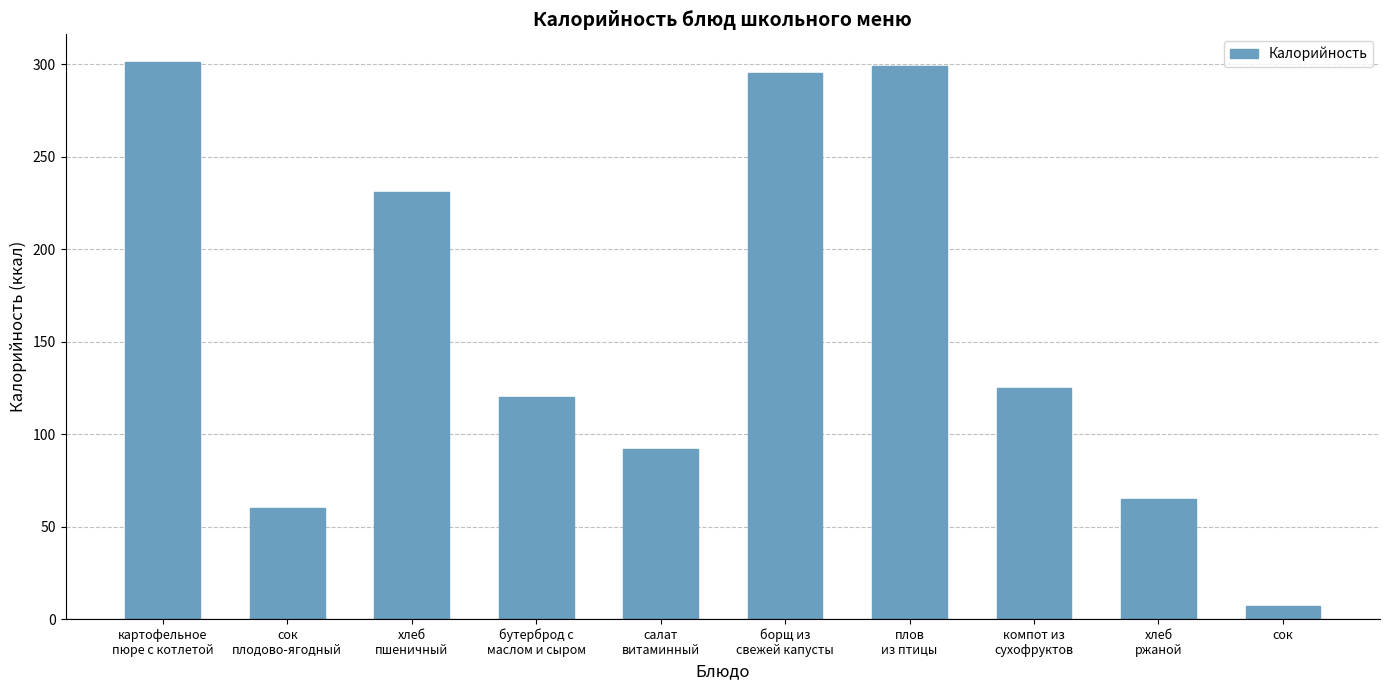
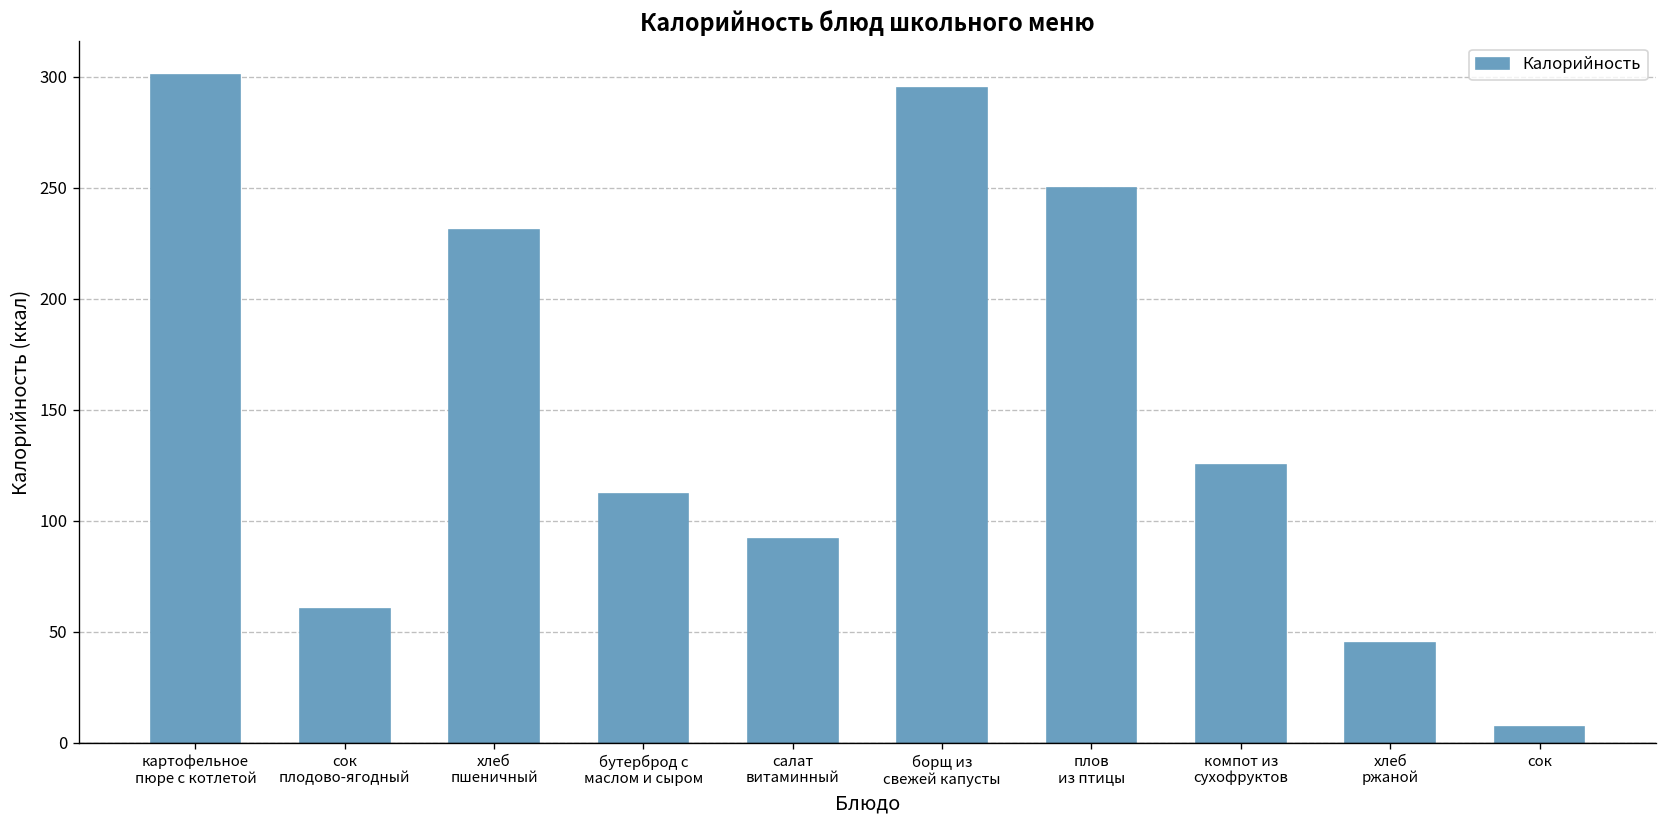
бутерброд с маслом и сыром: 120 -> 112
плов из птицы: 299 -> 250
хлеб ржаной: 65 -> 45
